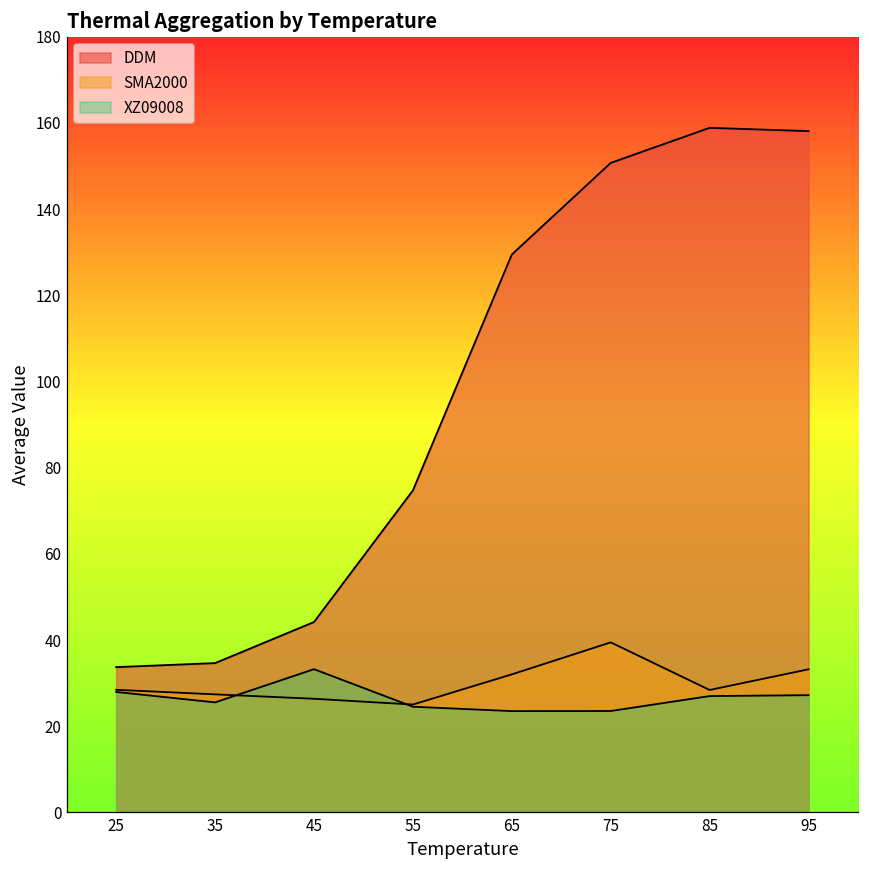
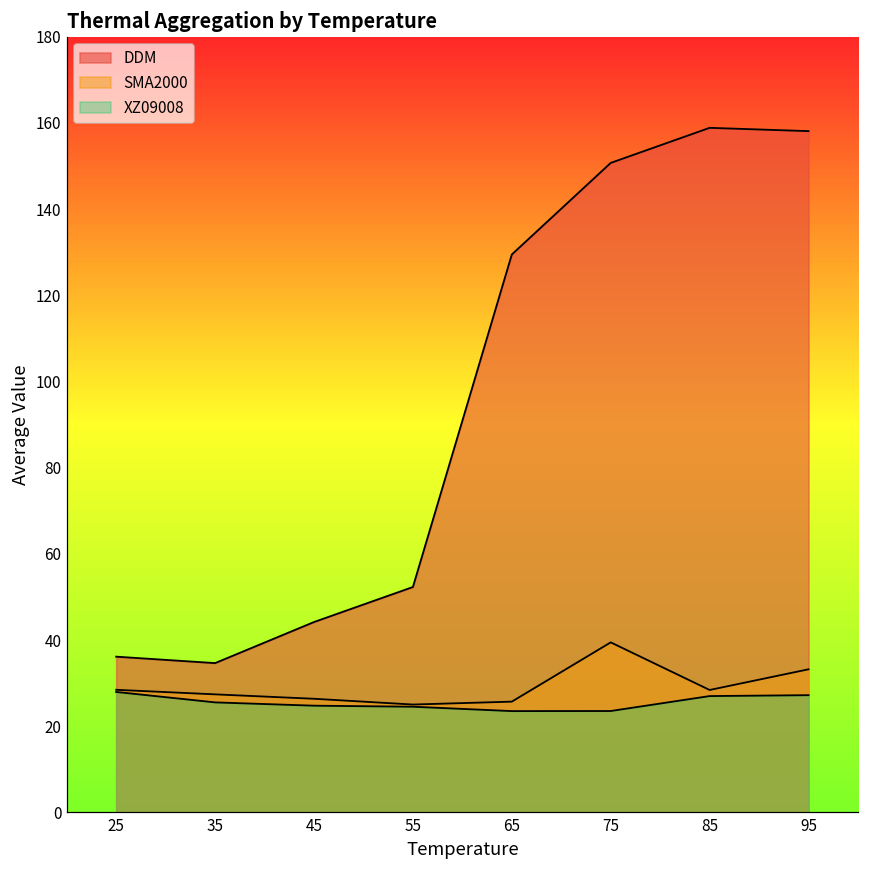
DDM, 25: 34 -> 36
XZ09008, 45: 33 -> 25
DDM, 55: 75 -> 52
SMA2000, 65: 32 -> 26
